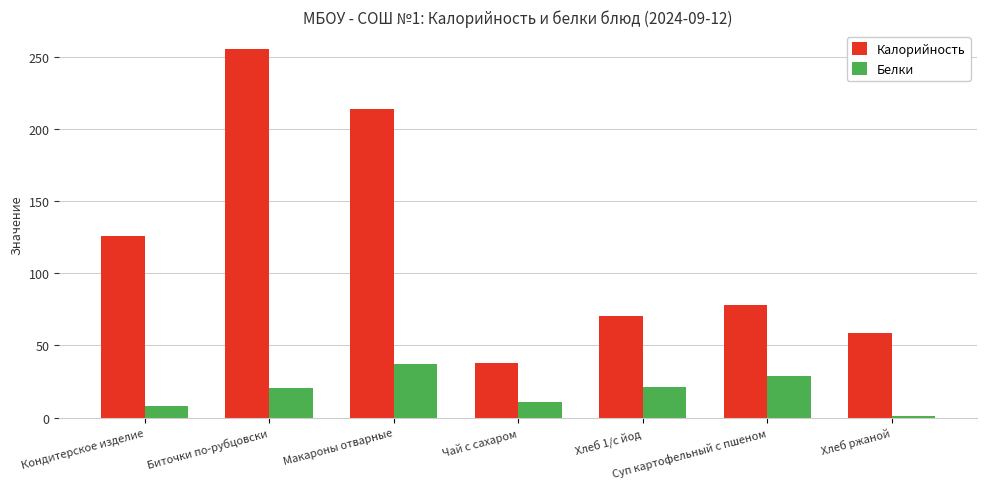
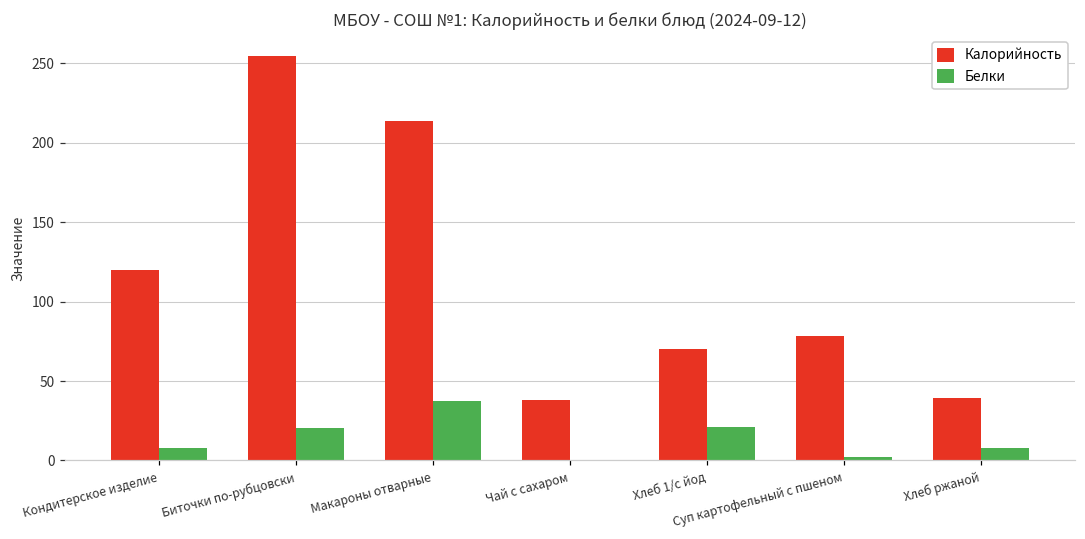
Калорийность, Кондитерское изделие: 126 -> 120
Белки, Чай с сахаром: 11 -> 0
Белки, Суп картофельный с пшеном: 29 -> 2
Калорийность, Хлеб ржаной: 59 -> 40
Белки, Хлеб ржаной: 1 -> 8
